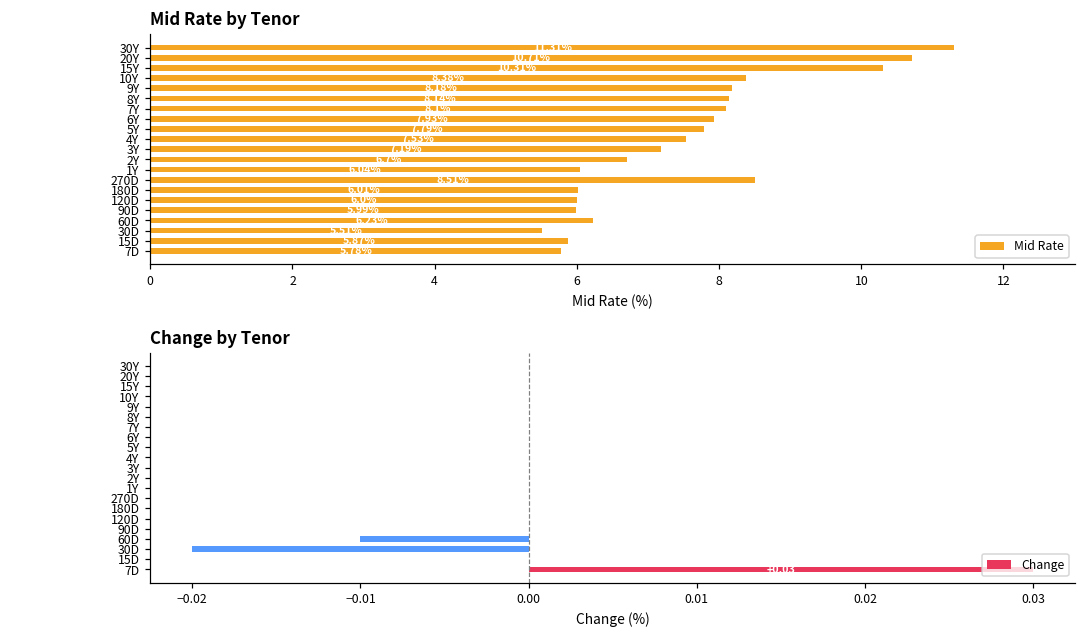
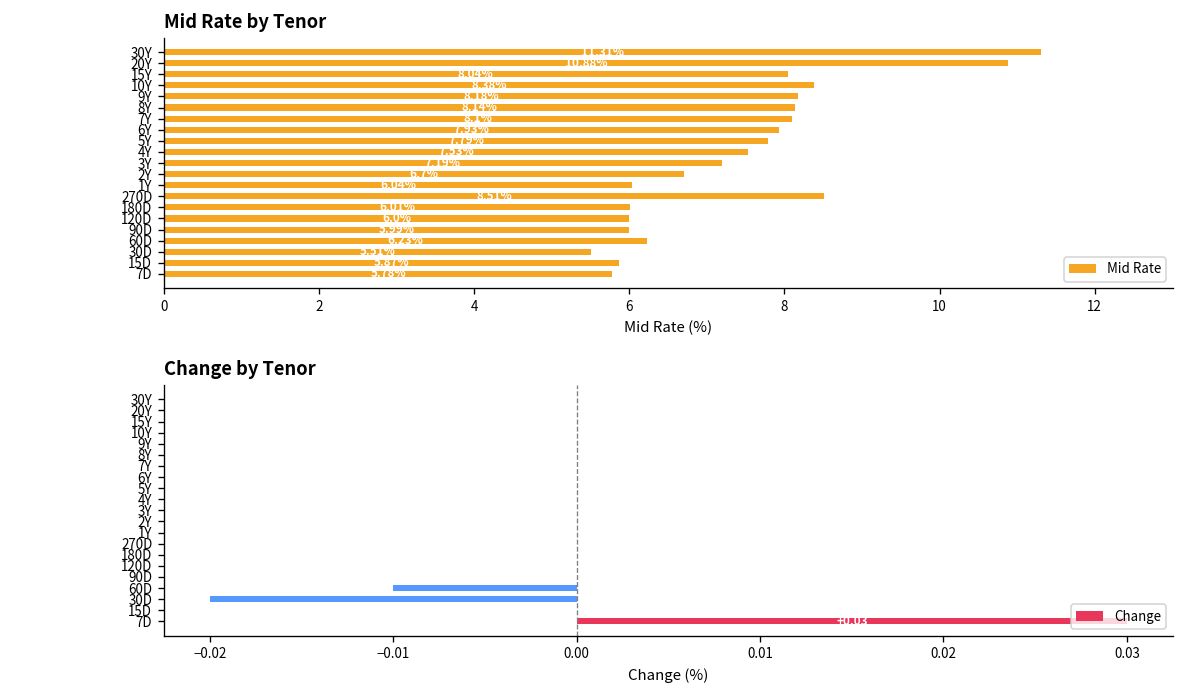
Mid Rate by Tenor, 20Y: 10.7 -> 10.9
Mid Rate by Tenor, 15Y: 10.3 -> 8.0
